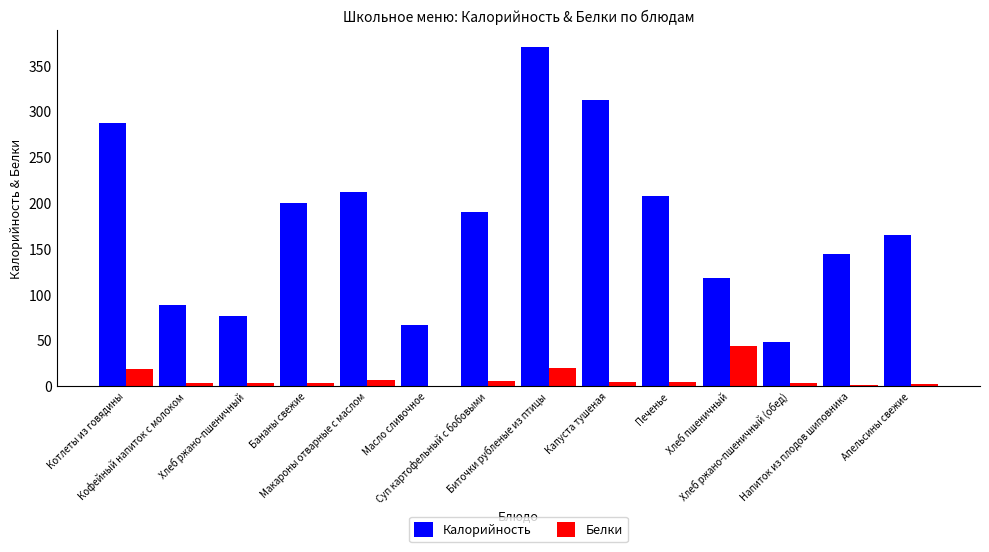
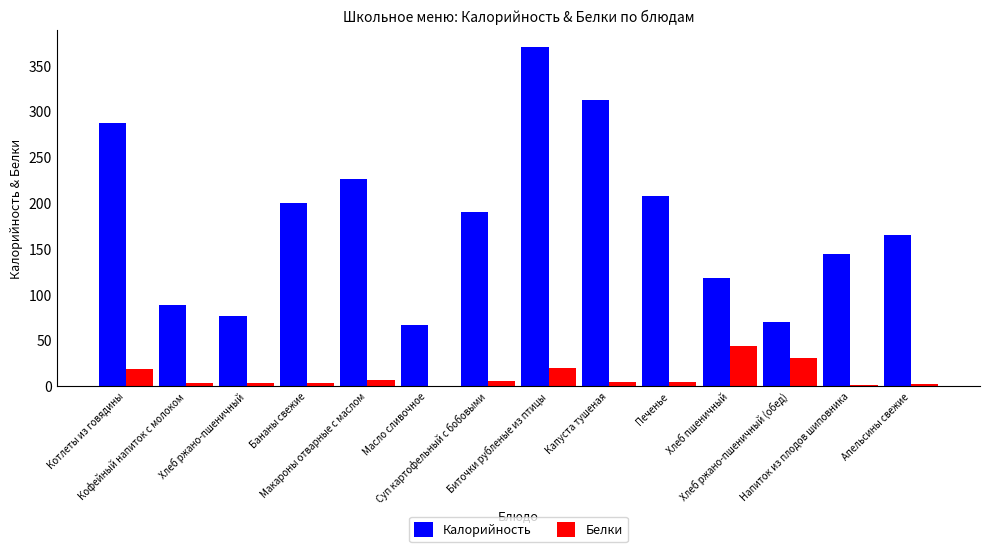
Калорийность, Макароны отварные с маслом: 210 -> 230
Калорийность, Хлеб ржано-пшеничный (обед): 50 -> 70
Белки, Хлеб ржано-пшеничный (обед): 0 -> 30
